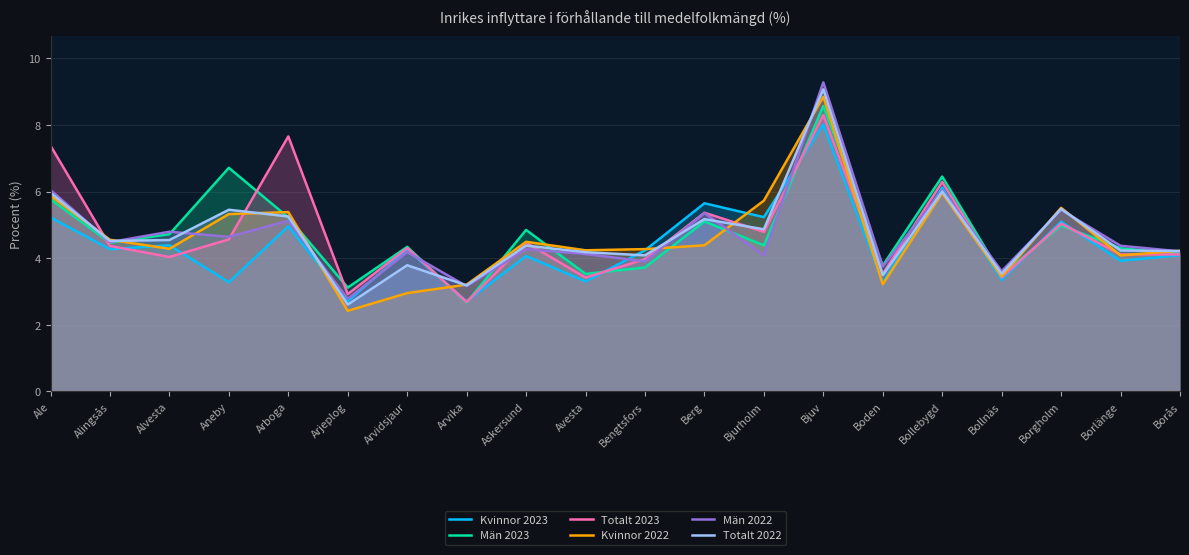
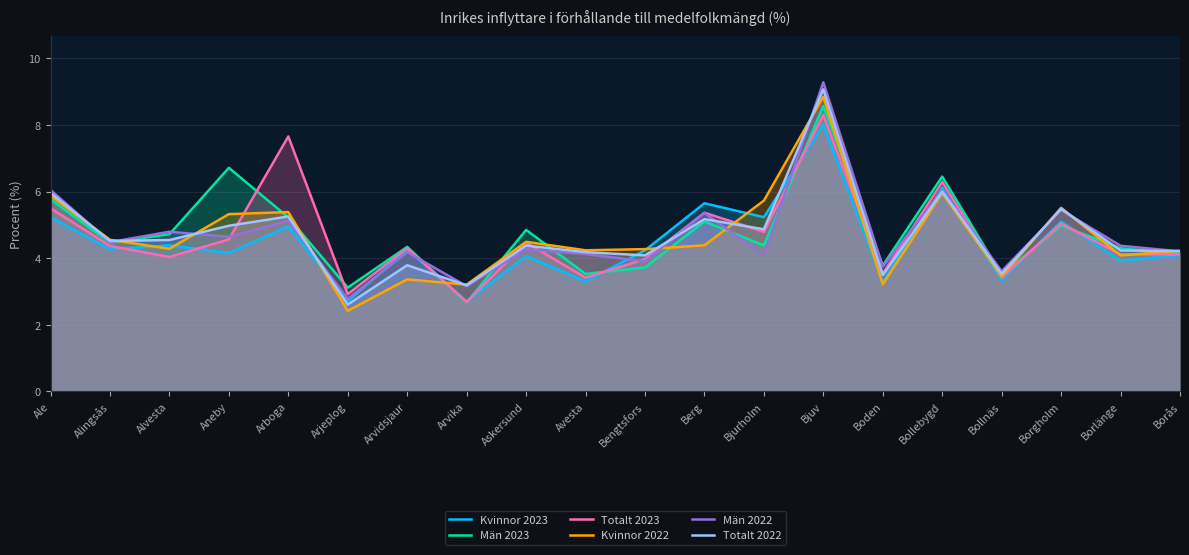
Totalt 2023, Ale: 7.4 -> 5.5
Kvinnor 2023, Aneby: 3.3 -> 4.2
Totalt 2022, Aneby: 5.5 -> 5.0
Kvinnor 2022, Arvidsjaur: 2.9 -> 3.4
